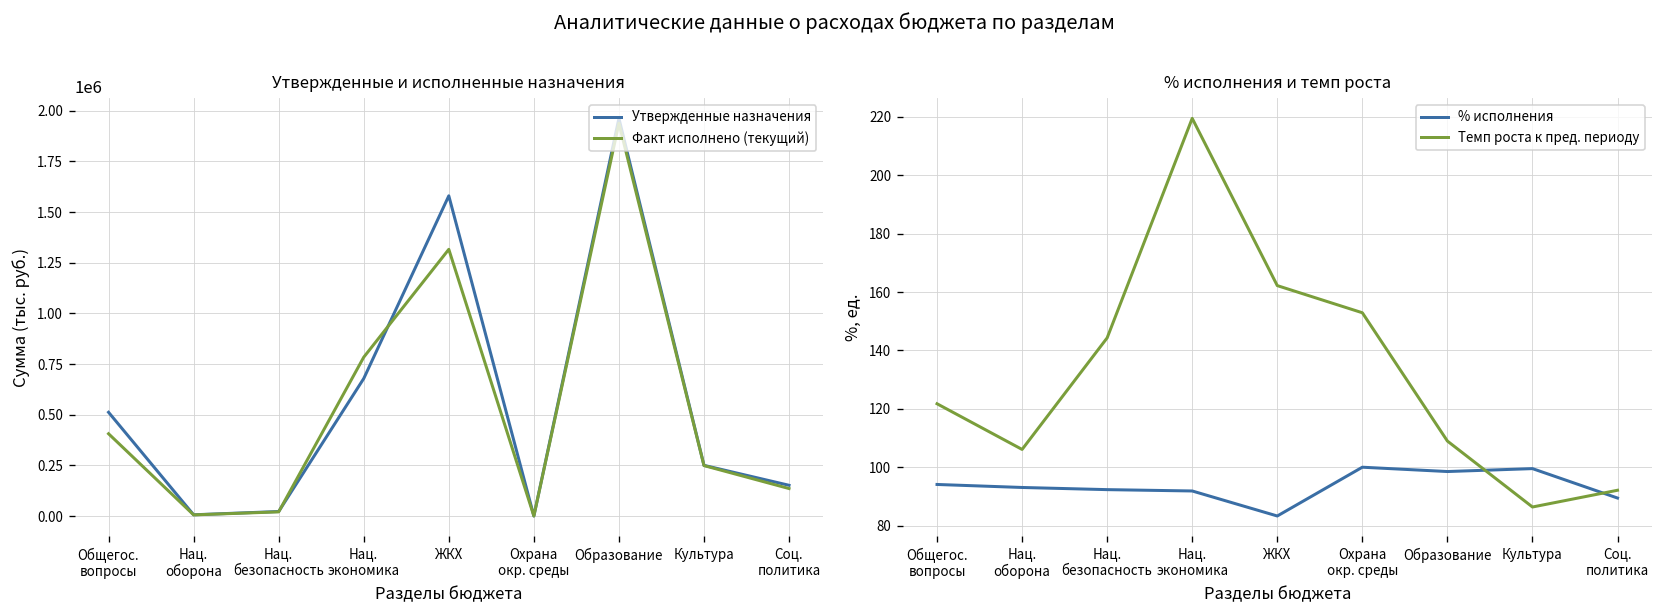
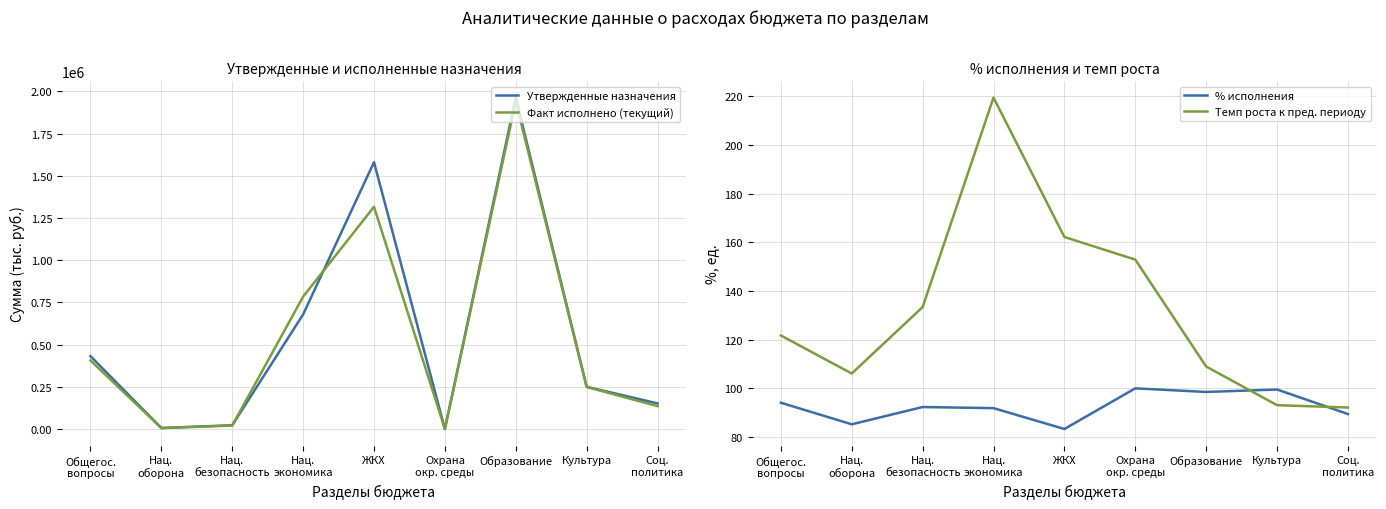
Утвержденные и исполненные назначения, Утвержденные назначения, Общегос. вопросы: 510000 -> 430000
% исполнения и темп роста, % исполнения, Нац. оборона: 93 -> 85
% исполнения и темп роста, Темп роста к пред. периоду, Нац. безопасность: 144 -> 133
% исполнения и темп роста, Темп роста к пред. периоду, Культура: 86 -> 93
